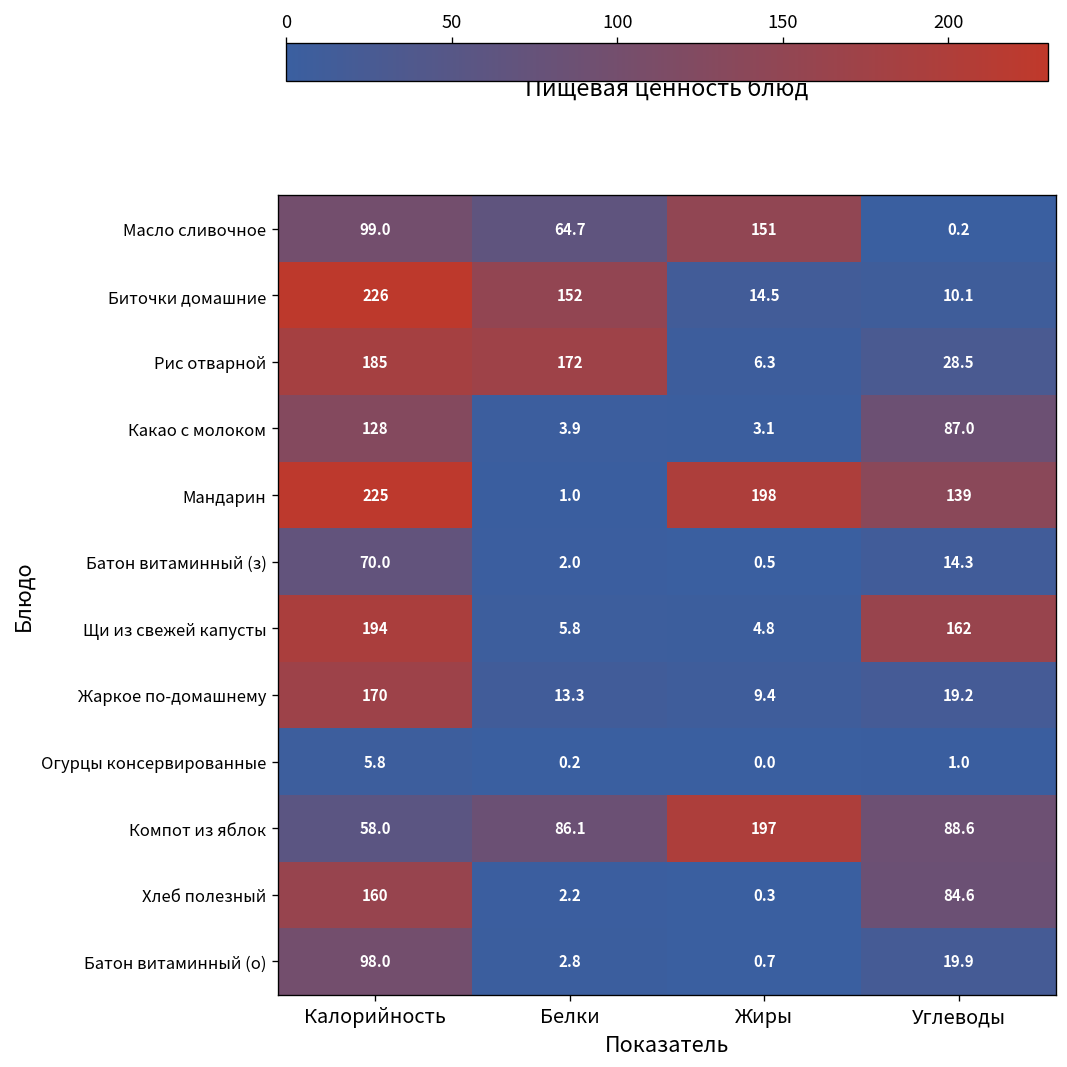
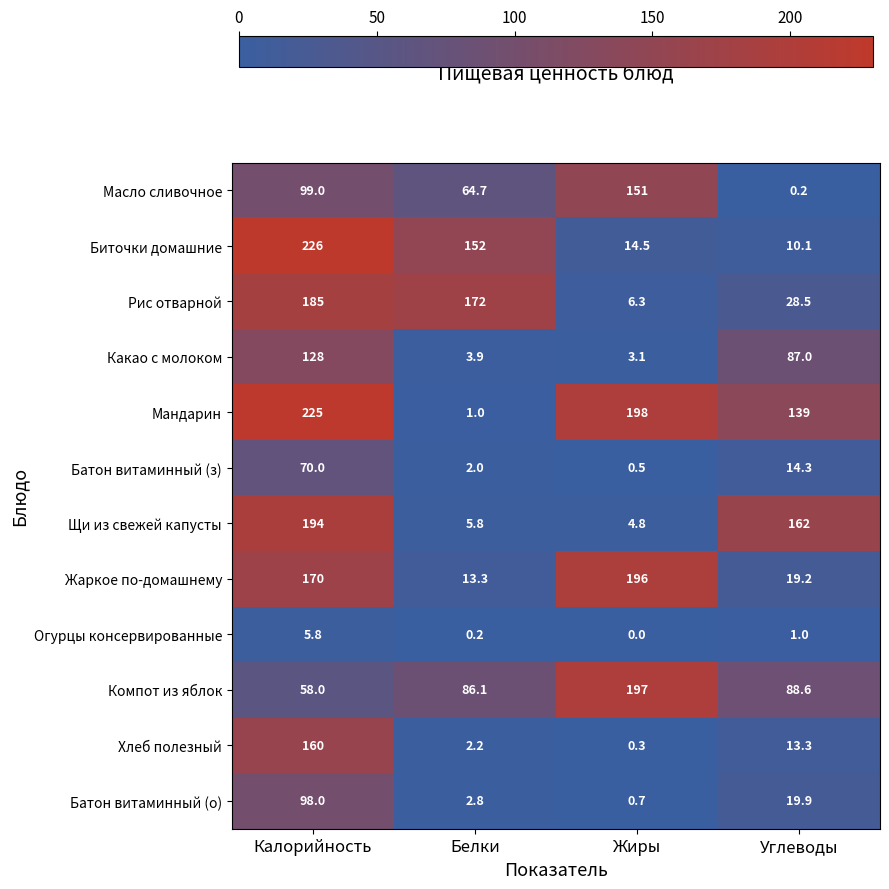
Жаркое по-домашнему, Жиры: 9.4 -> 196
Хлеб полезный, Углеводы: 84.6 -> 13.3
